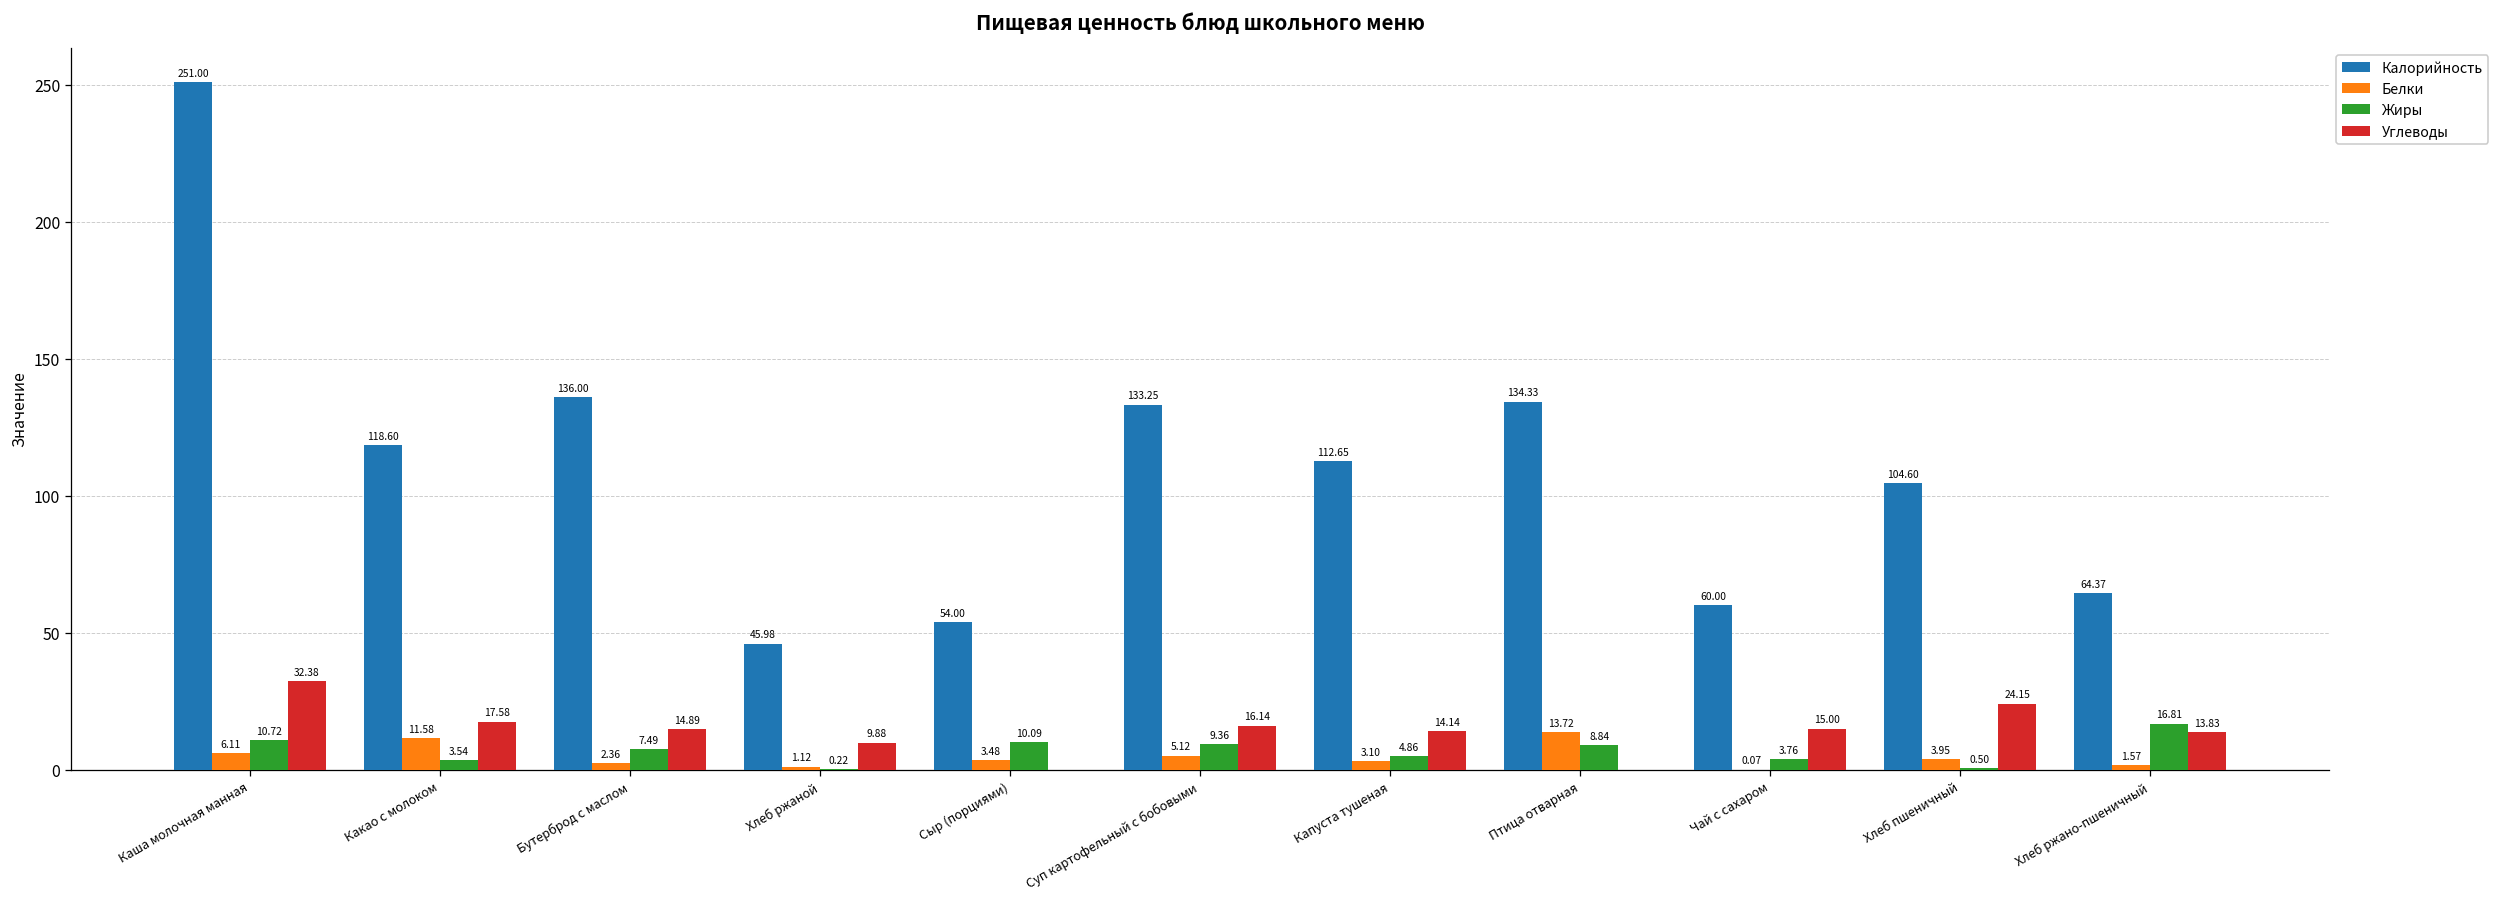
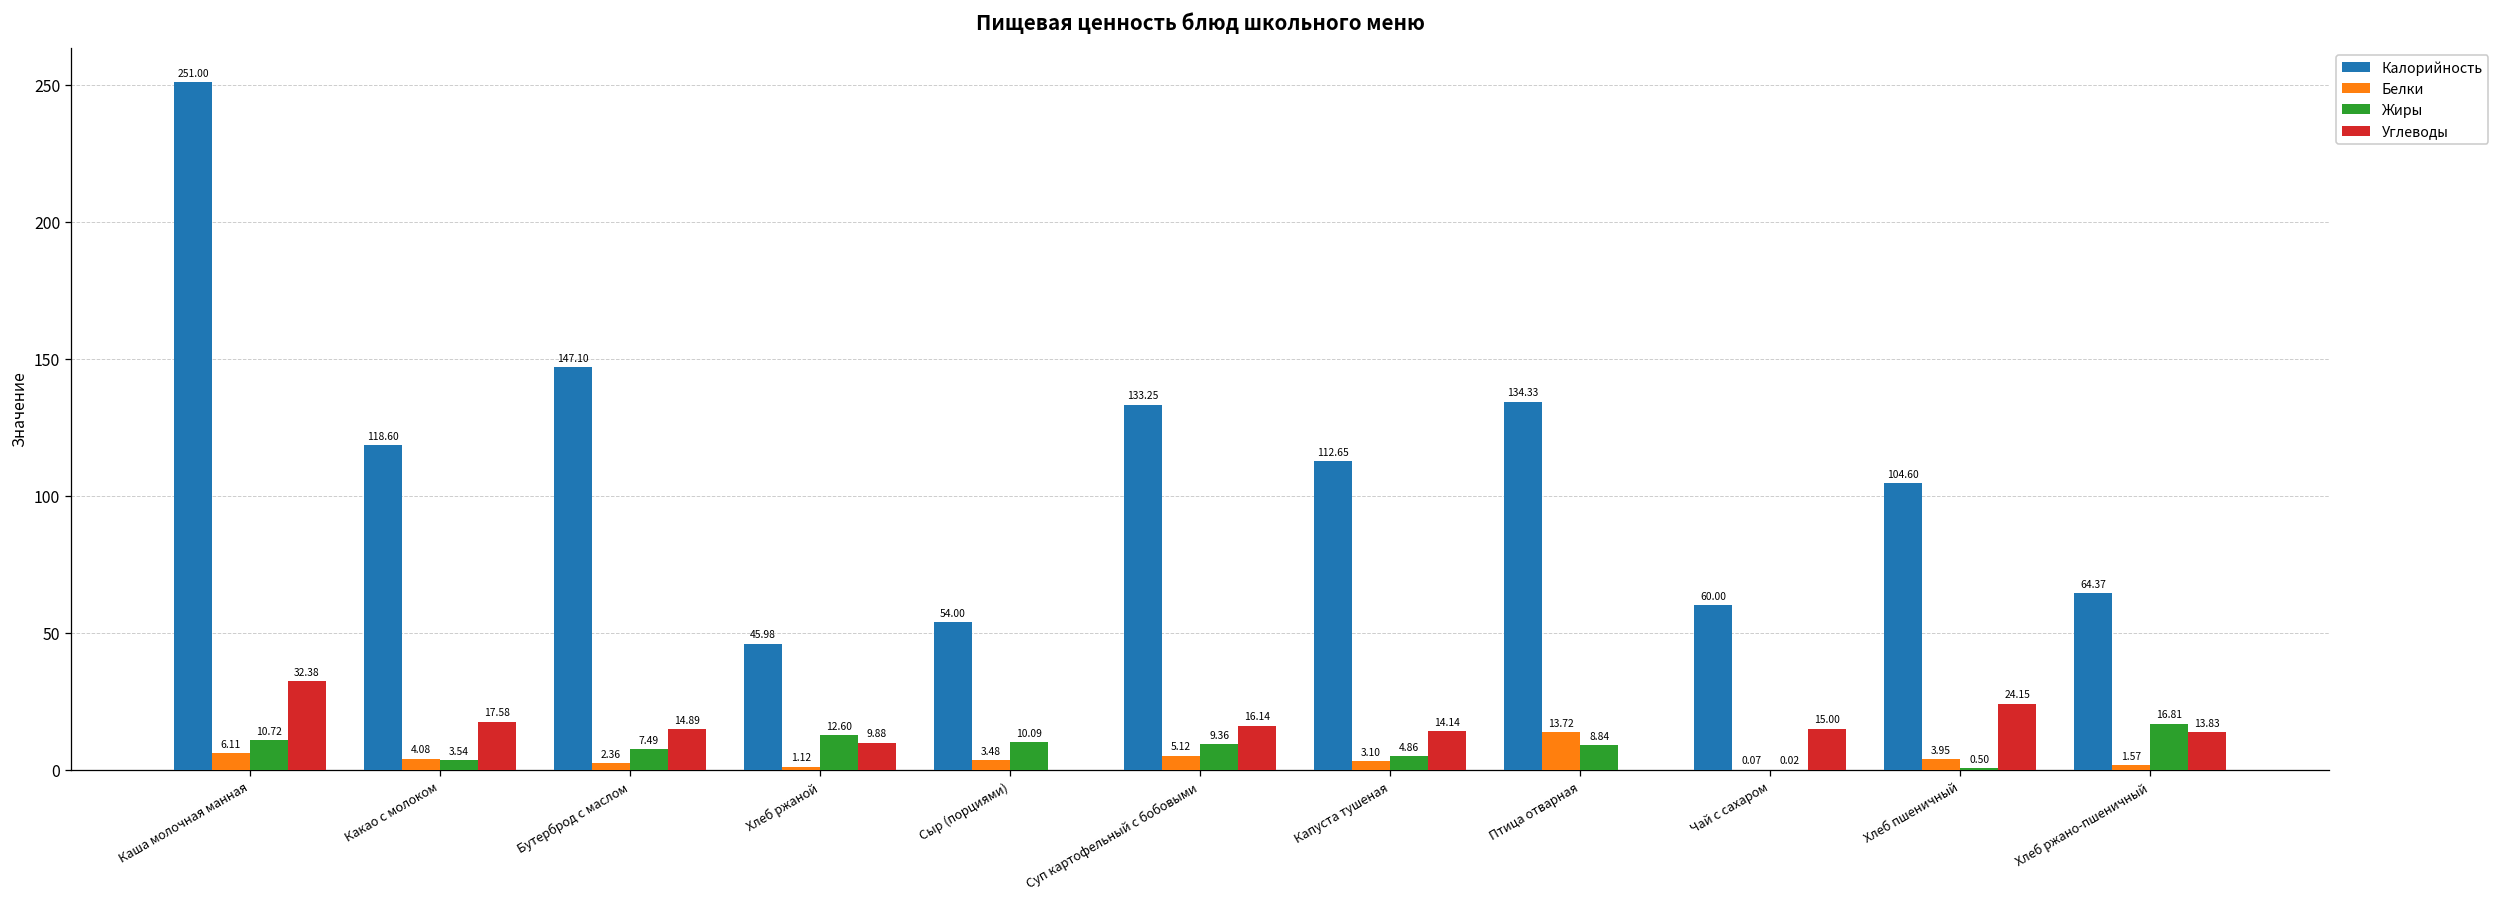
Белки, Какао с молоком: 11.58 -> 4.08
Калорийность, Бутерброд с маслом: 136.00 -> 147.10
Жиры, Хлеб ржаной: 0.22 -> 12.60
Жиры, Чай с сахаром: 3.76 -> 0.02
